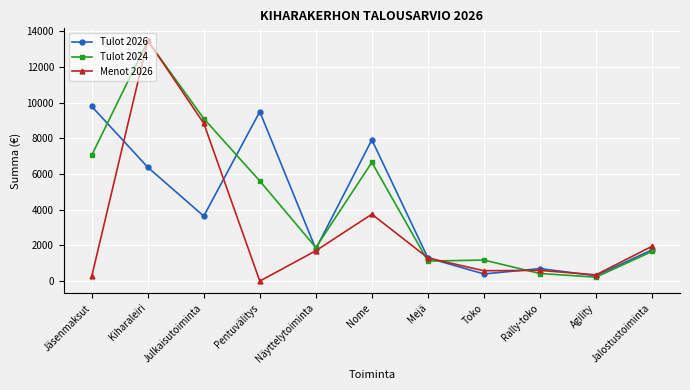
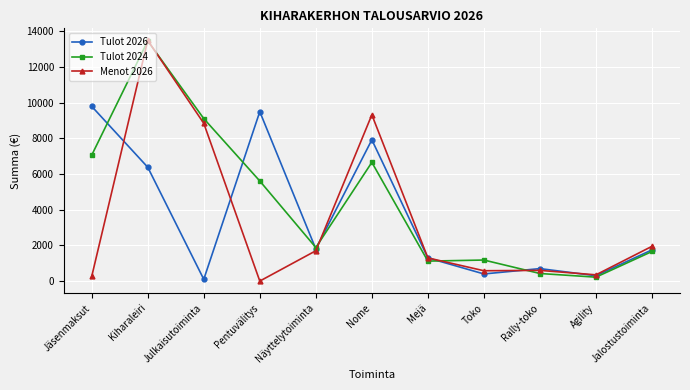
Tulot 2026, Julkaisutoiminta: 3600 -> 100
Menot 2026, Nome: 3800 -> 9300
